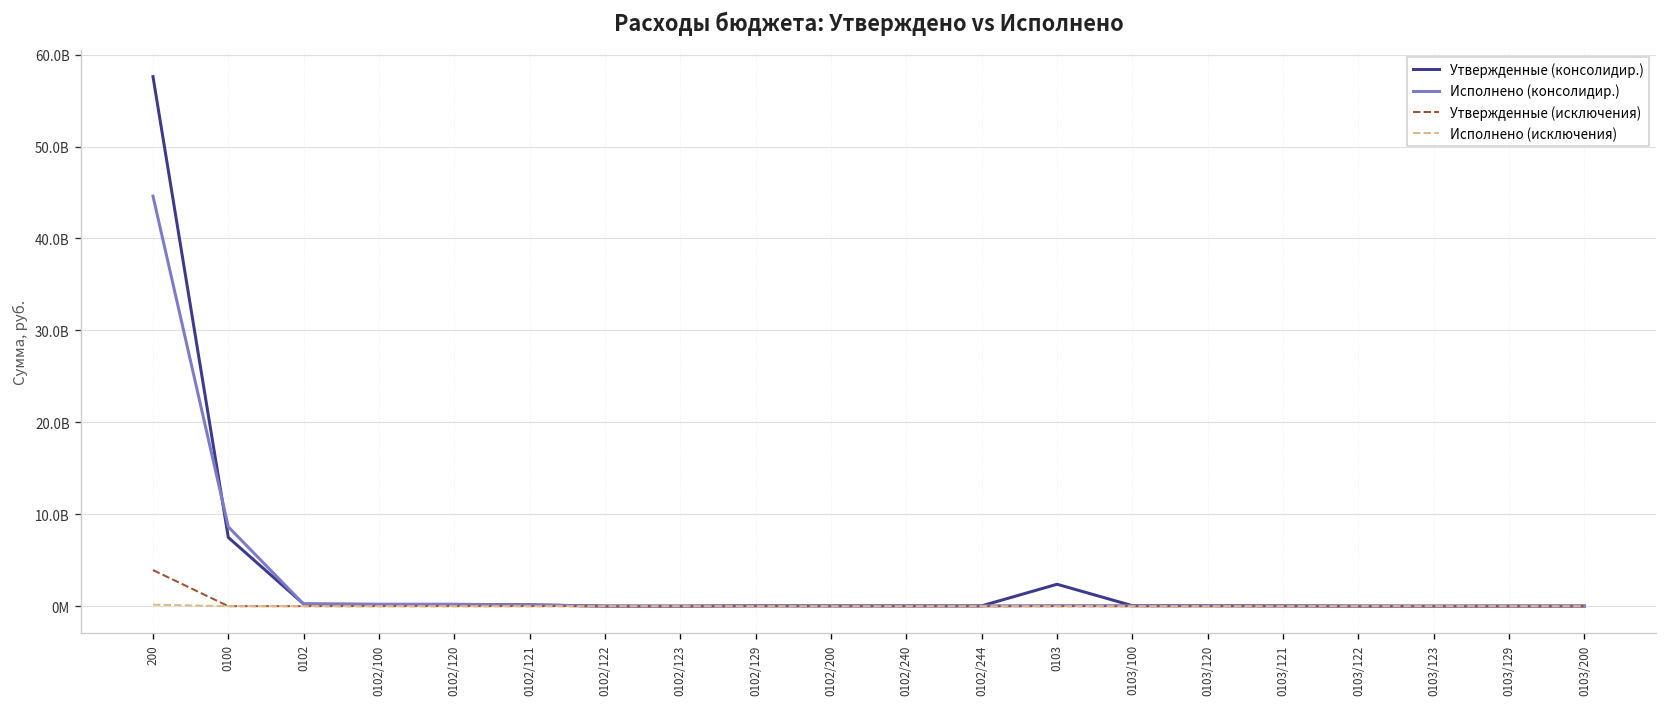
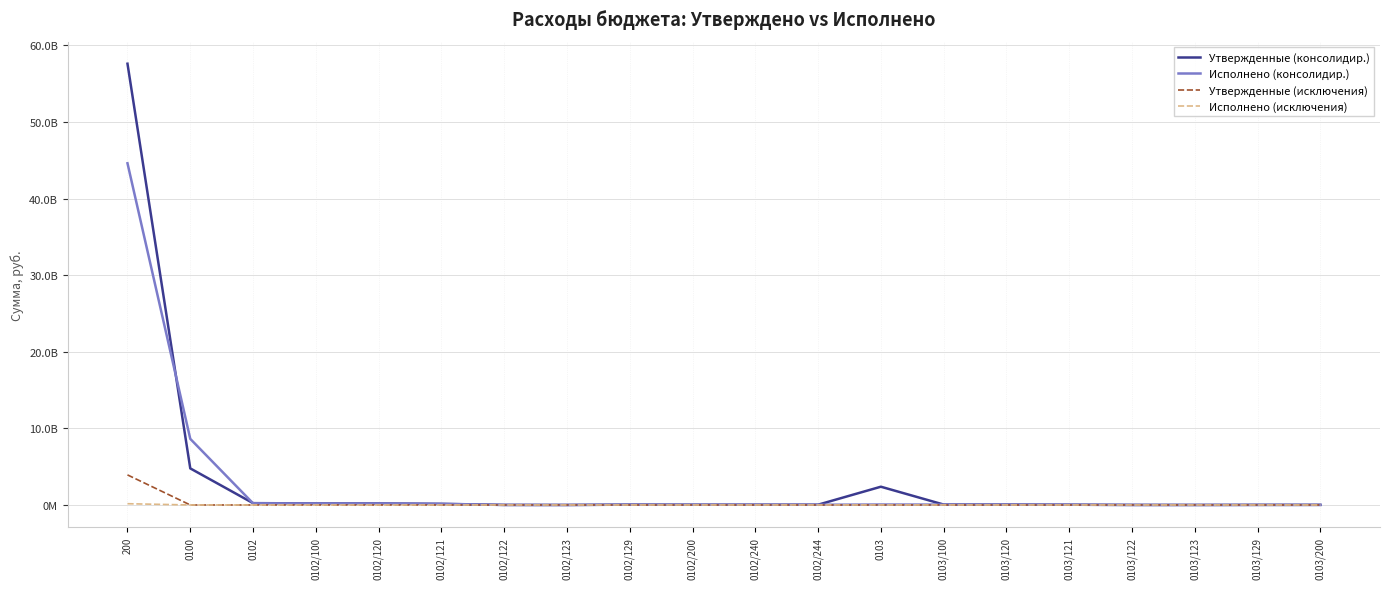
Утвержденные (консолидир.), 0100: 7000000000 -> 5000000000
